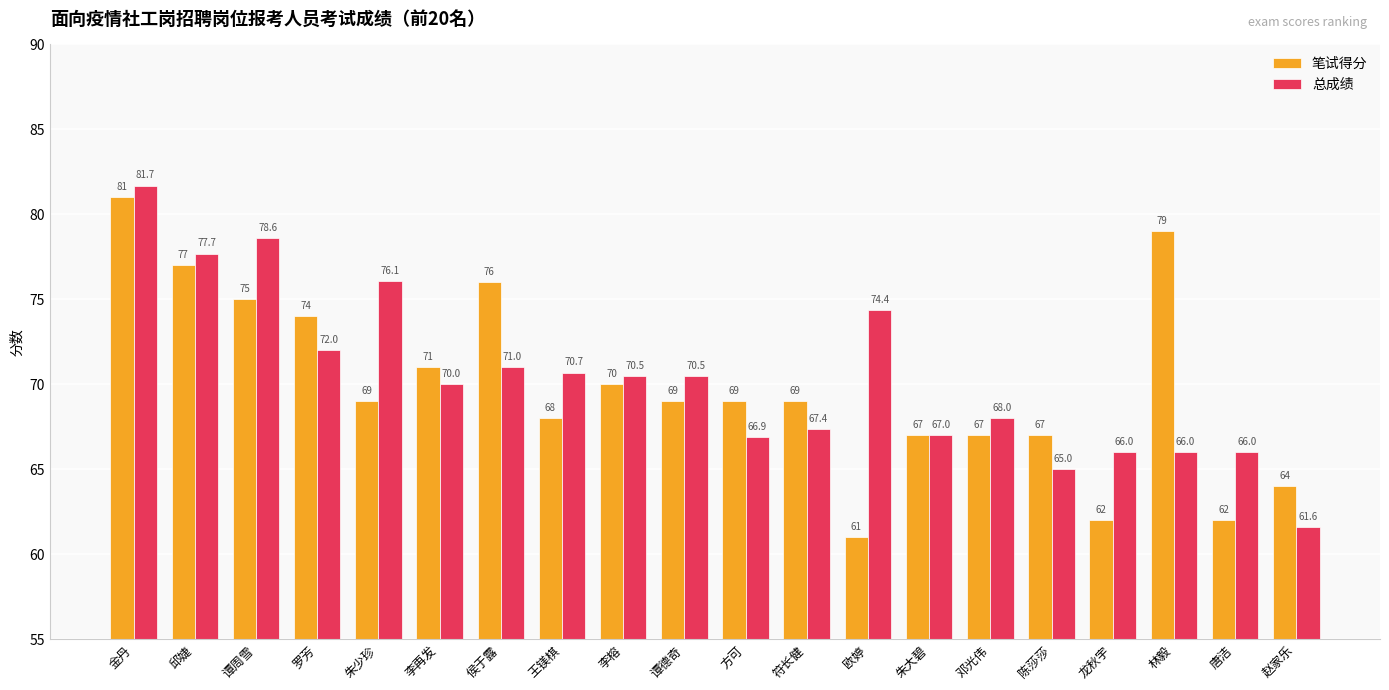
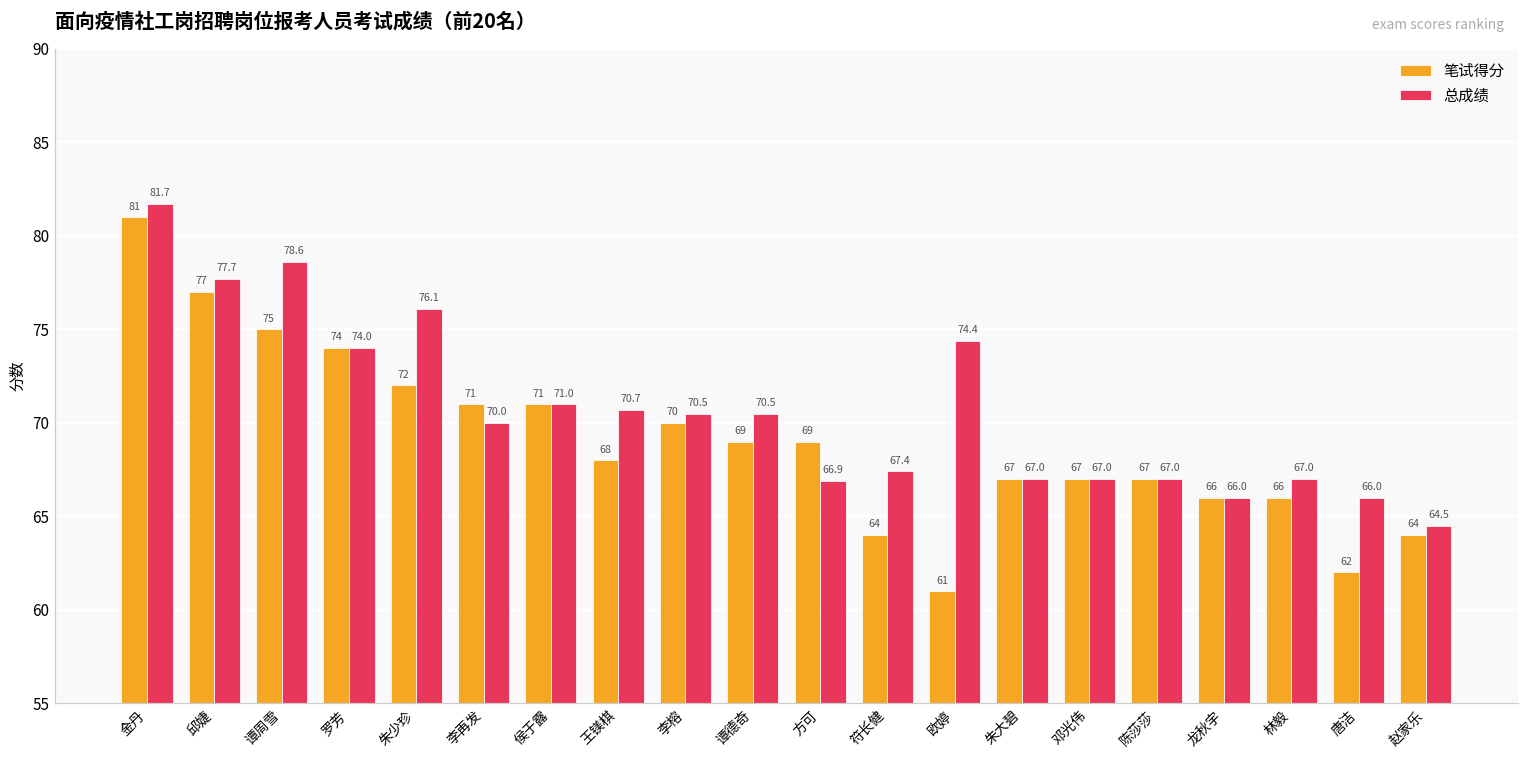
总成绩, 罗芳: 72.0 -> 74.0
笔试得分, 朱少珍: 69 -> 72
笔试得分, 侯于露: 76 -> 71
笔试得分, 符长健: 69 -> 64
总成绩, 邓光伟: 68.0 -> 67.0
总成绩, 陈莎莎: 65.0 -> 67.0
笔试得分, 龙秋宇: 62 -> 66
笔试得分, 林毅: 79 -> 66
总成绩, 林毅: 66.0 -> 67.0
总成绩, 赵家乐: 61.6 -> 64.5
